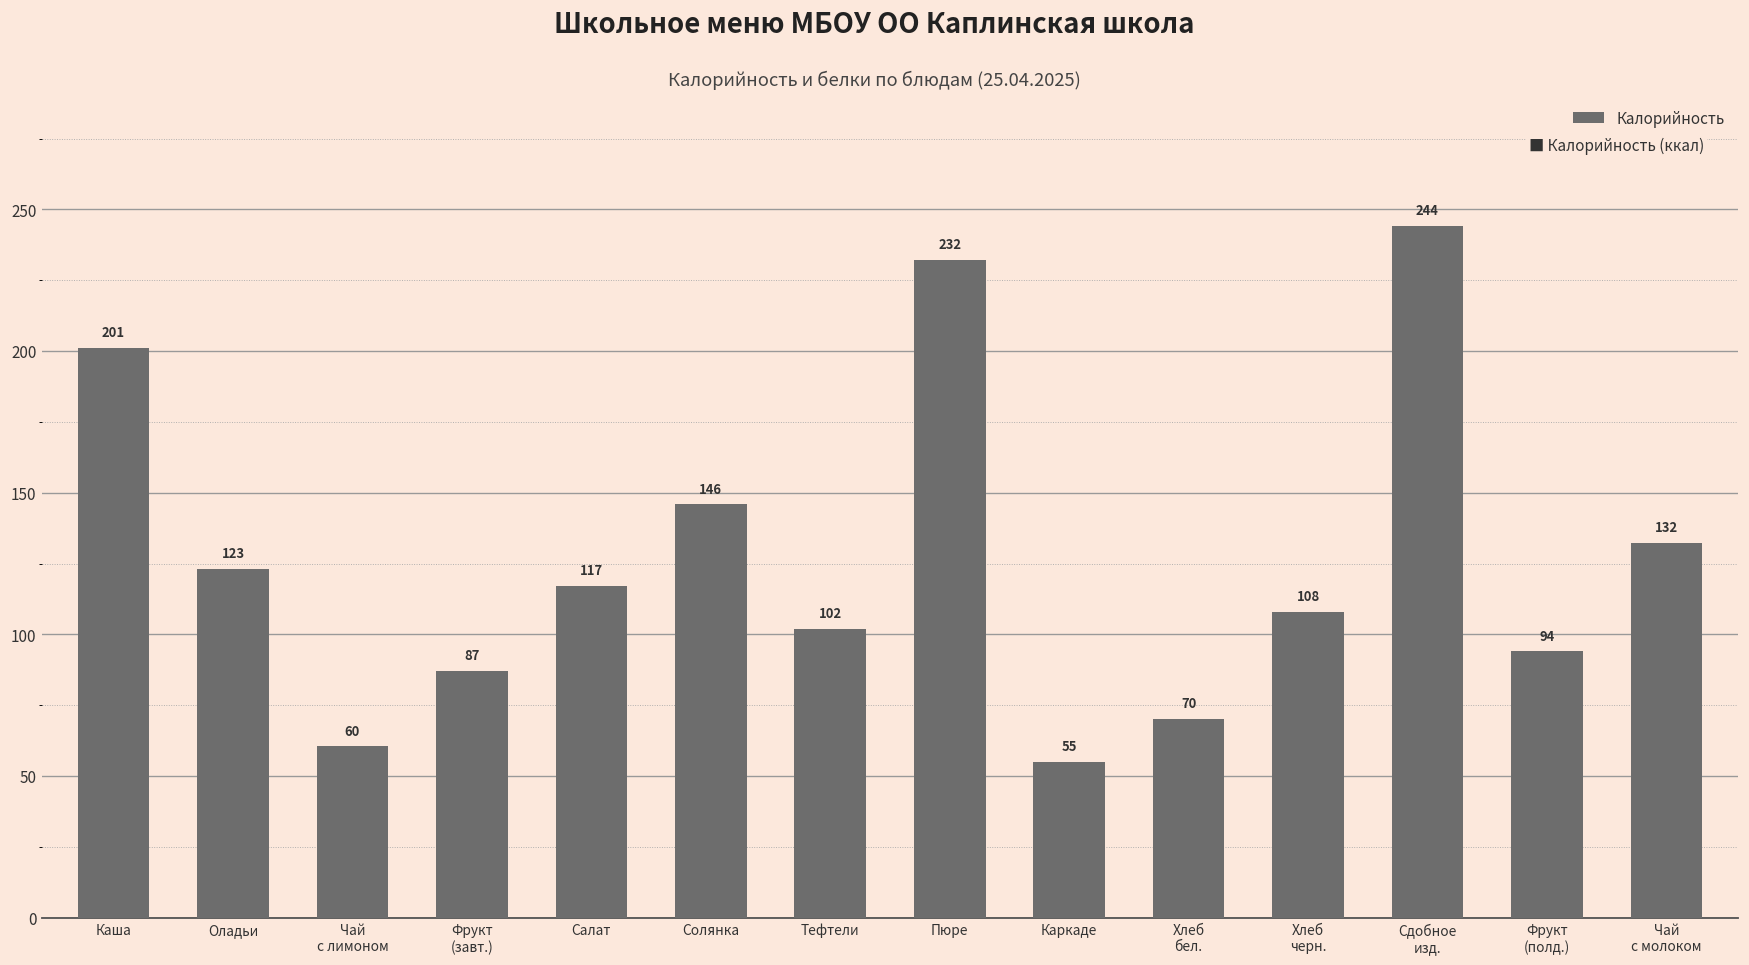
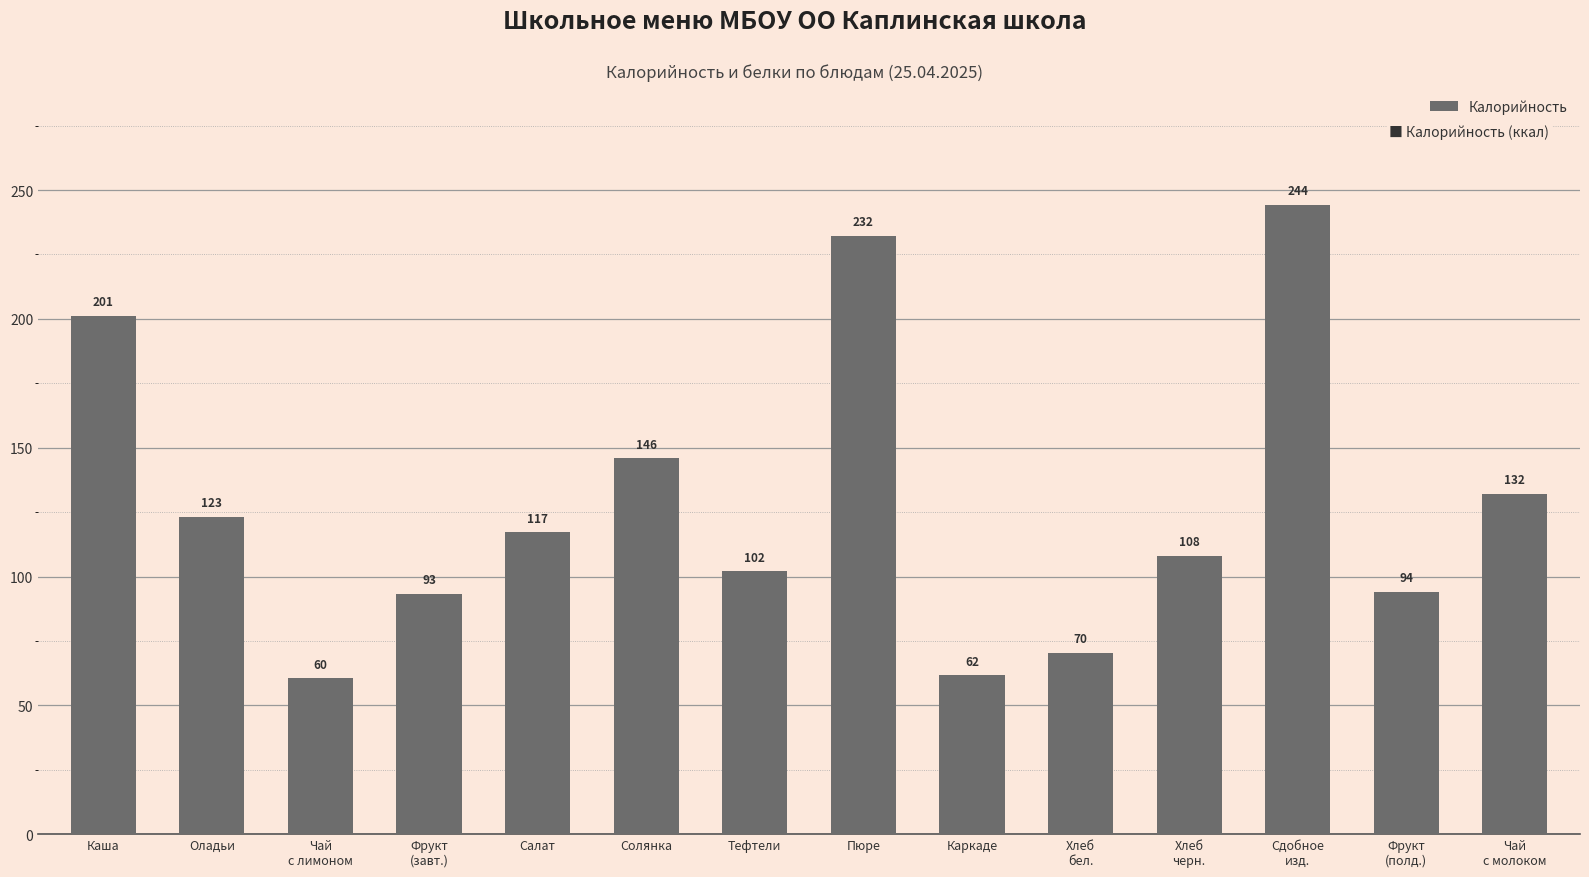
Фрукт (завт.): 87 -> 93
Каркаде: 55 -> 62
